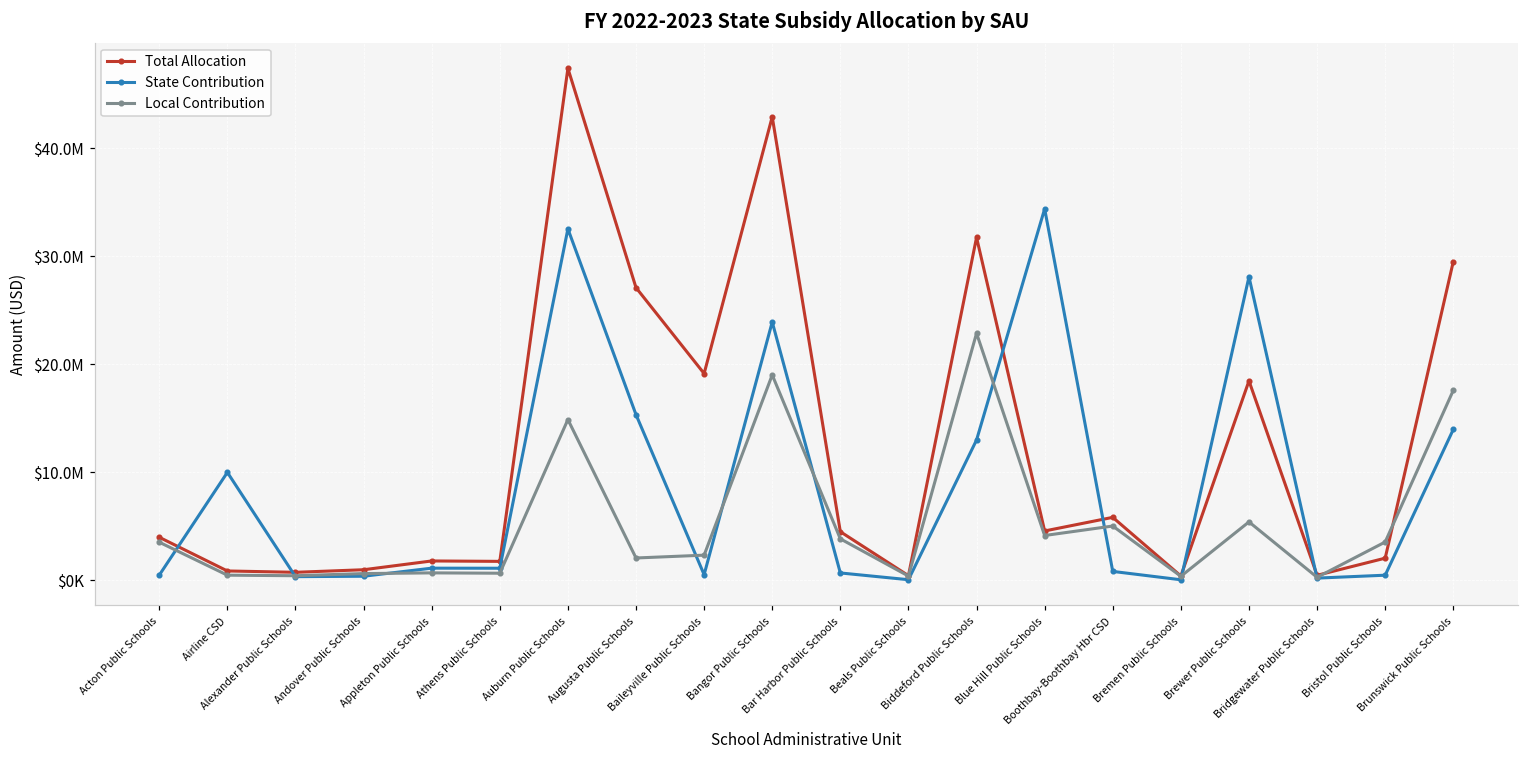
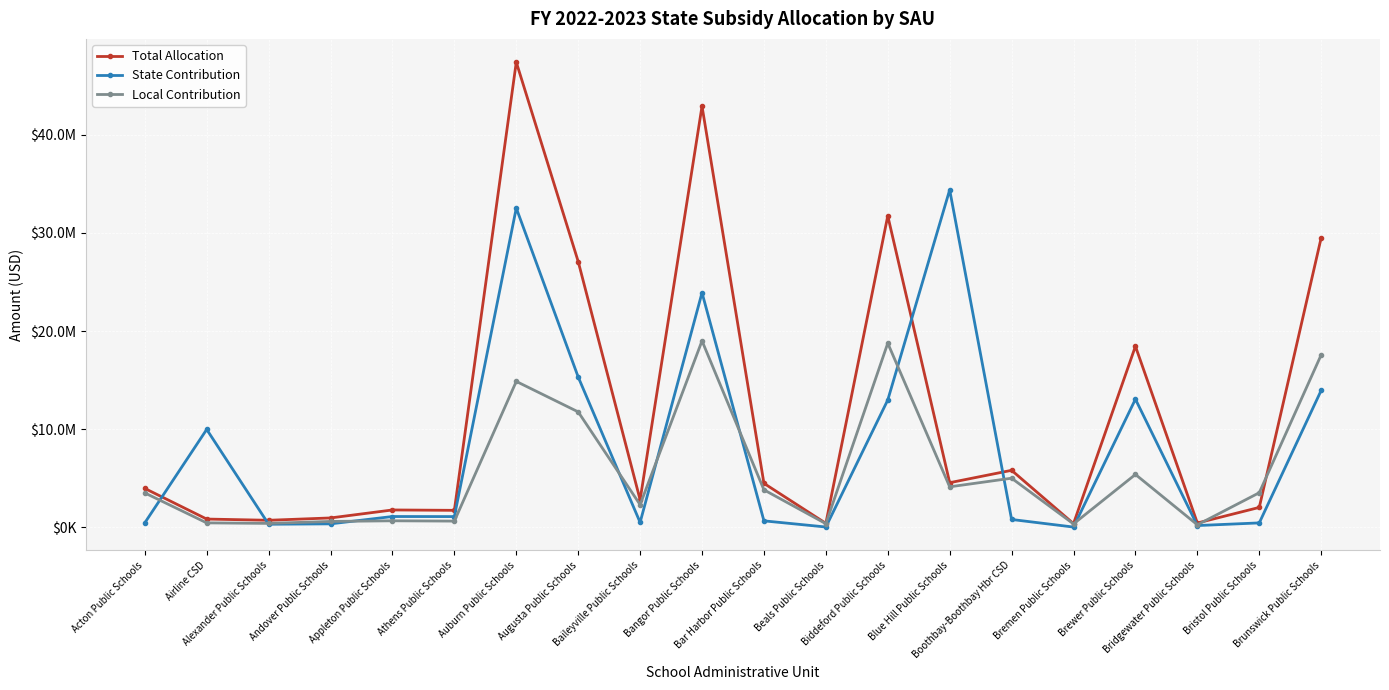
Local Contribution, Augusta Public Schools: $2000000 -> $12000000
Total Allocation, Baileyville Public Schools: $19000000 -> $3000000
Local Contribution, Biddeford Public Schools: $23000000 -> $19000000
State Contribution, Brewer Public Schools: $28000000 -> $13000000
